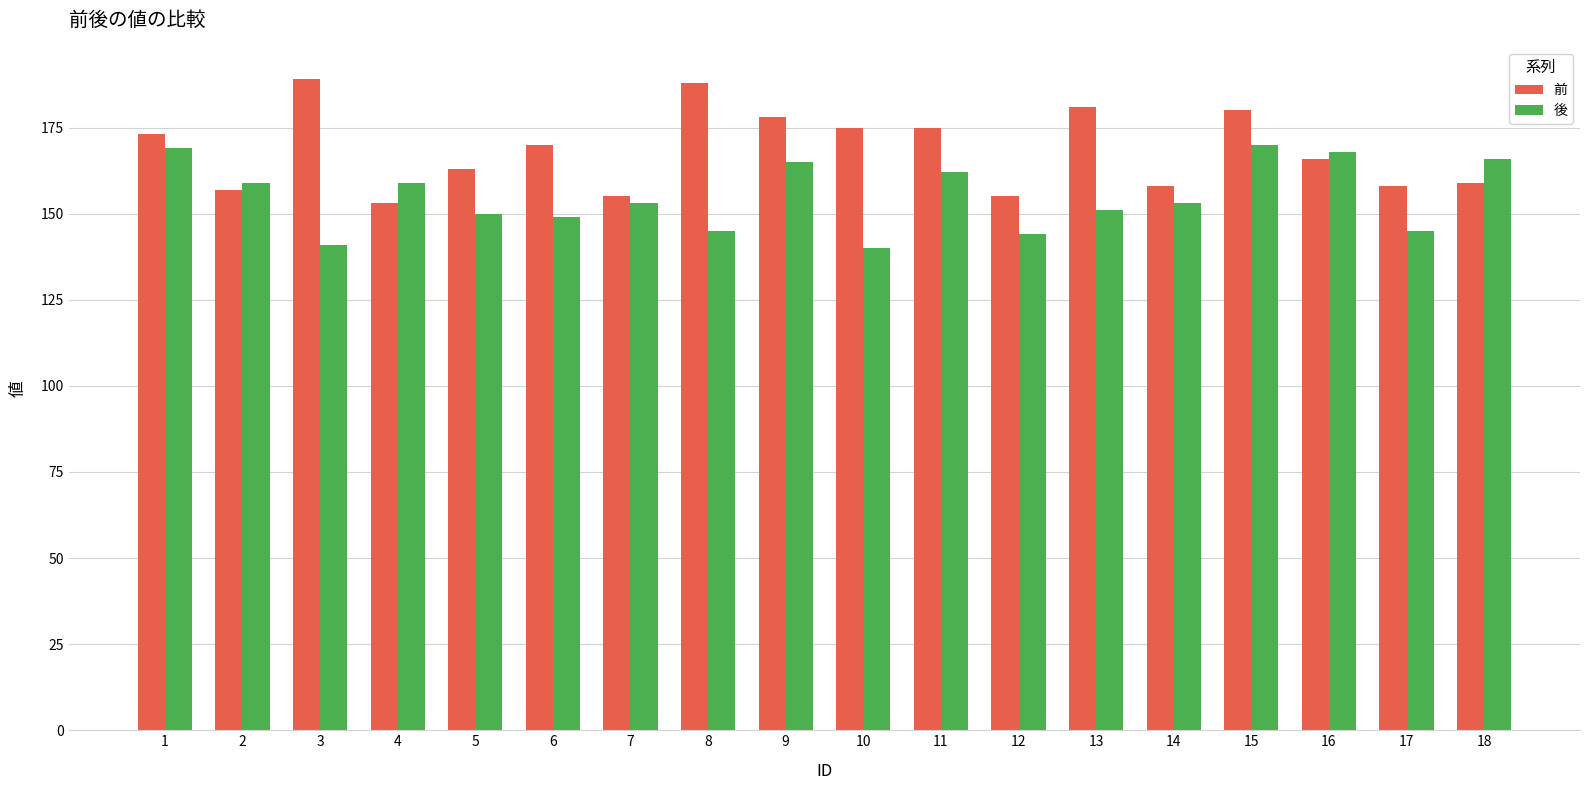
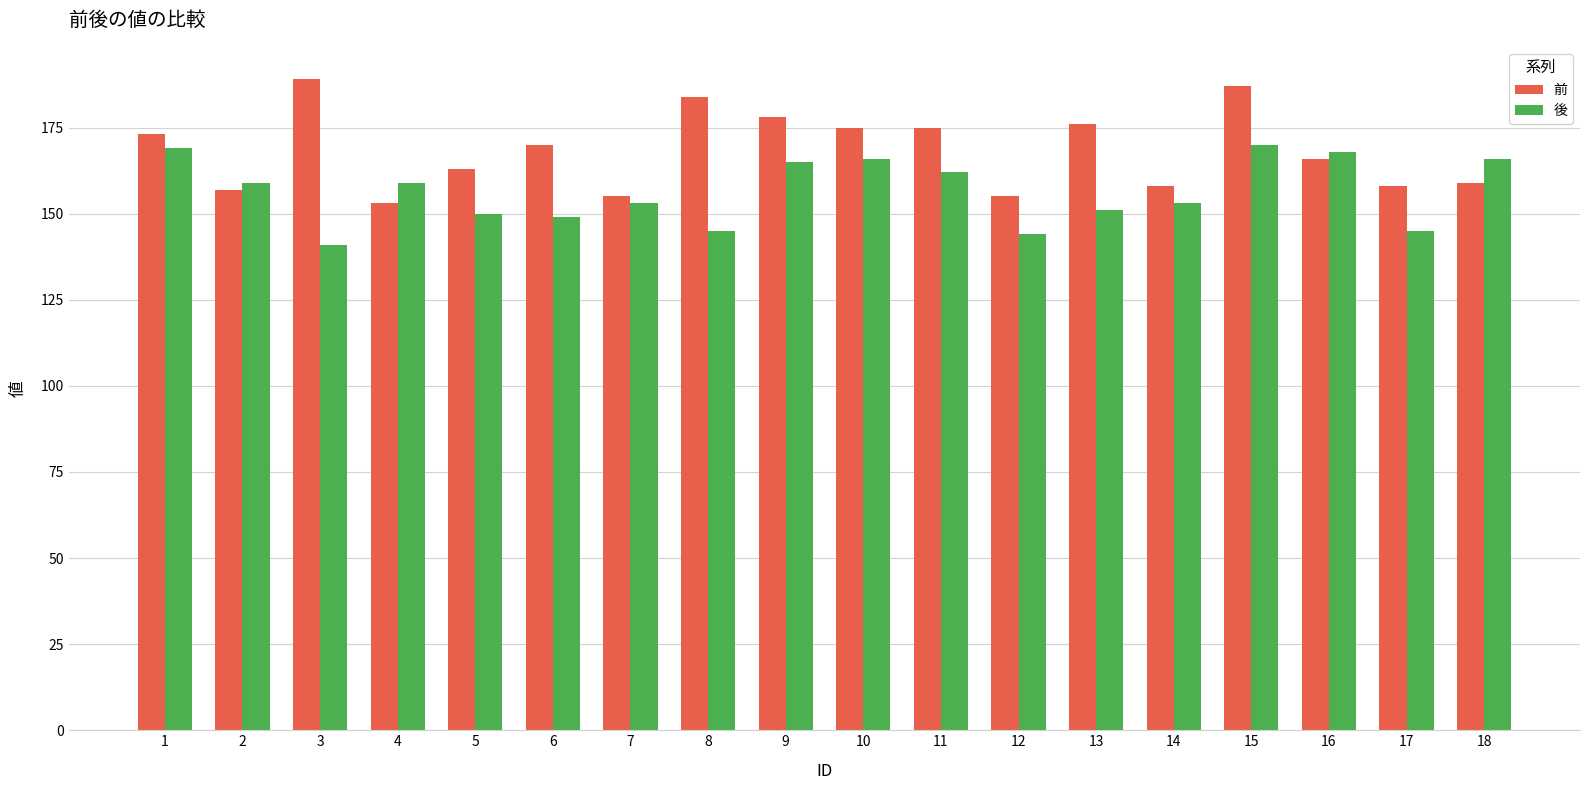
前, 8: 188 -> 184
後, 10: 140 -> 166
前, 13: 181 -> 176
前, 15: 180 -> 187
